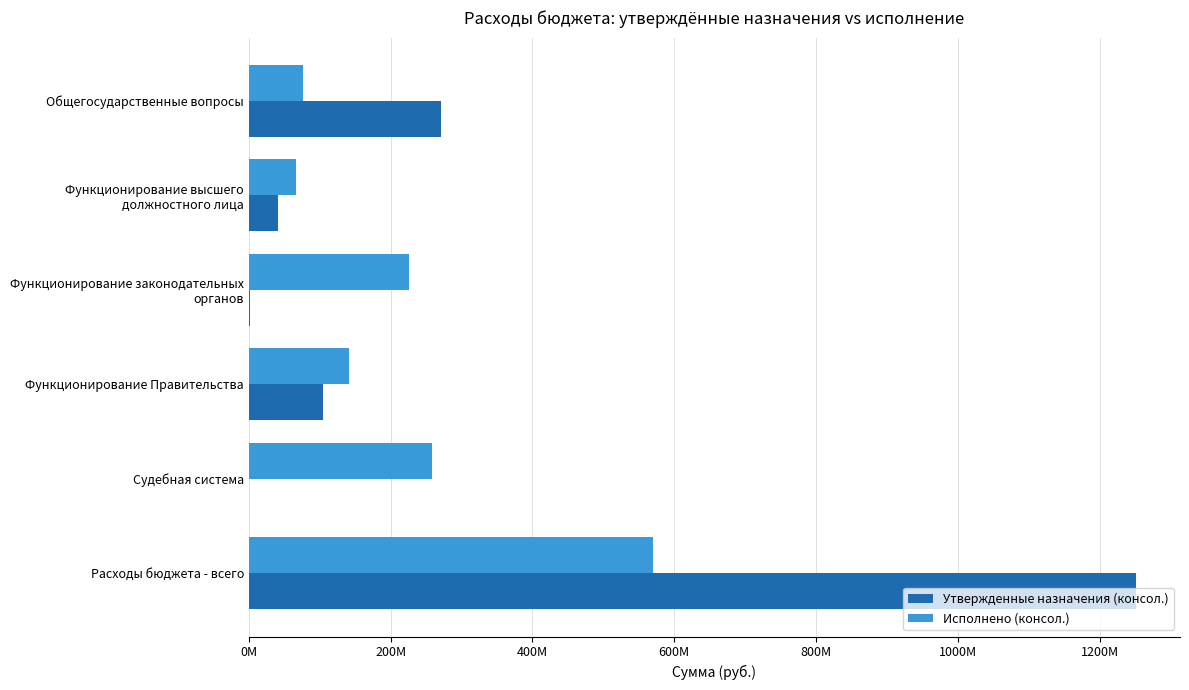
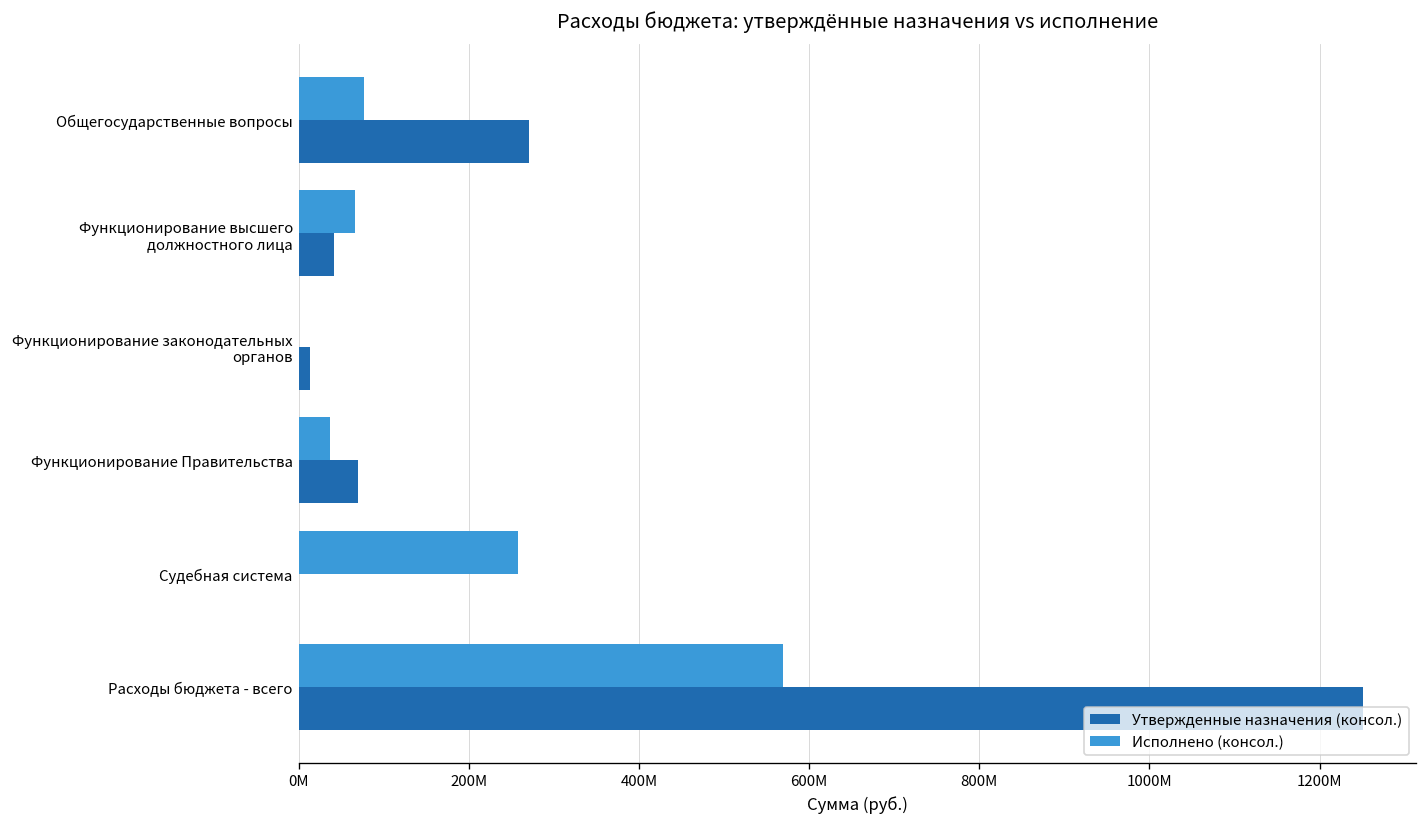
Исполнено (консол.), Функционирование законодательных органов: 230000000 -> 0
Утвержденные назначения (консол.), Функционирование законодательных органов: 0 -> 10000000
Исполнено (консол.), Функционирование Правительства: 140000000 -> 40000000
Утвержденные назначения (консол.), Функционирование Правительства: 100000000 -> 70000000
